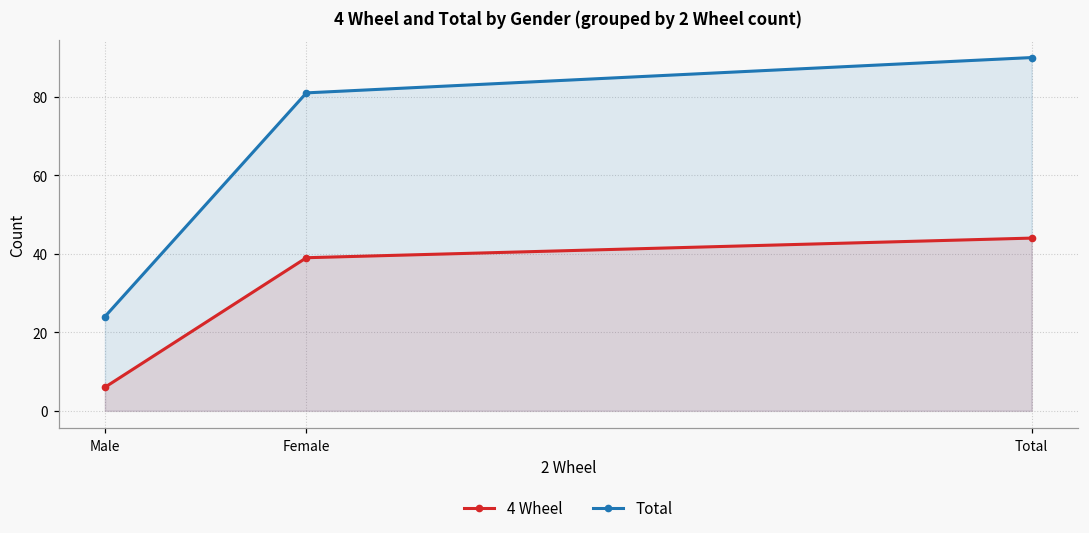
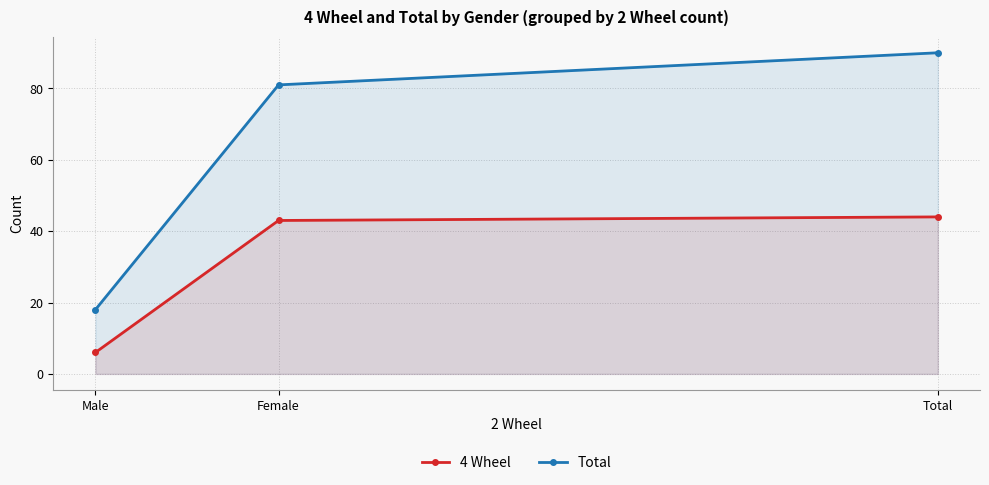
Total, Male: 24 -> 18
4 Wheel, Female: 39 -> 43
